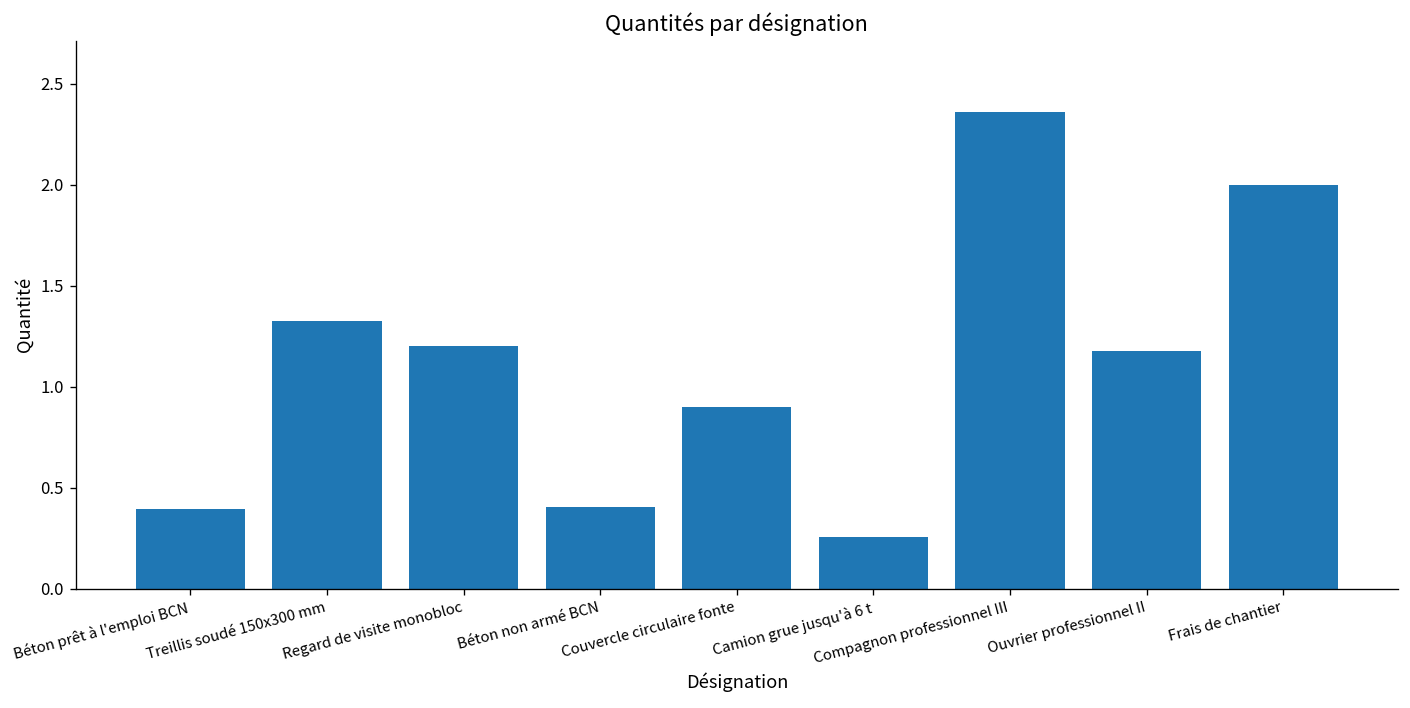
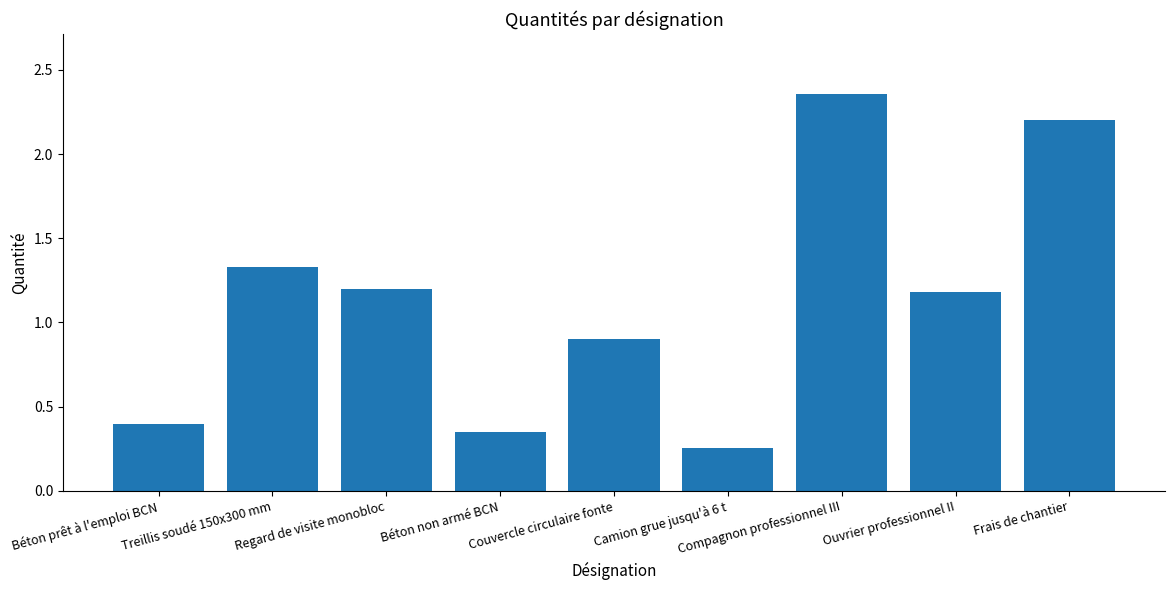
Béton non armé BCN: 0.40 -> 0.35
Frais de chantier: 2.0 -> 2.2
